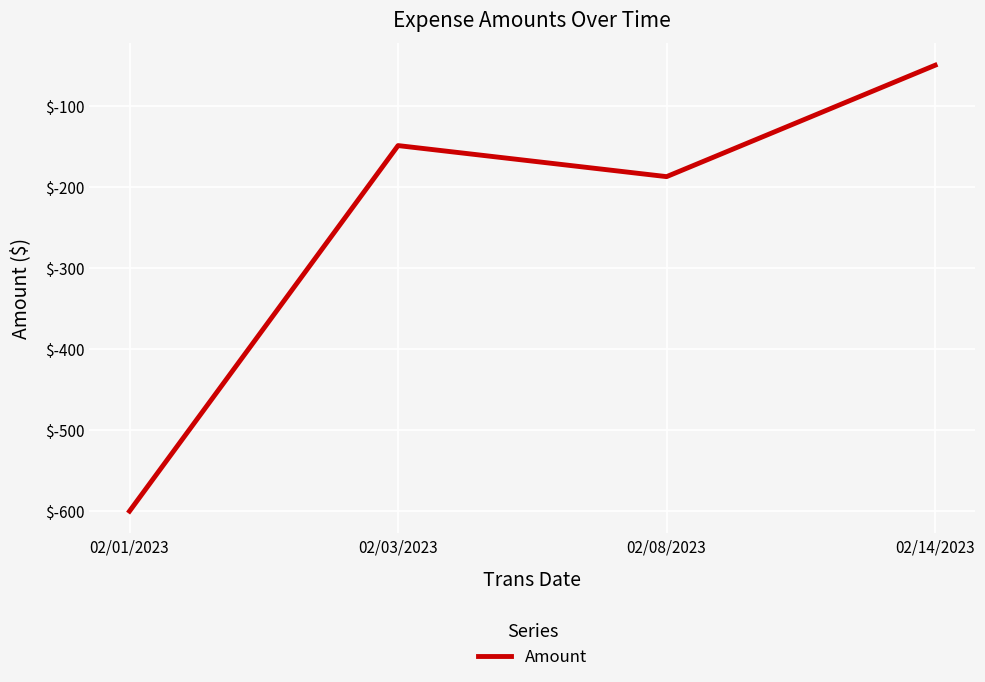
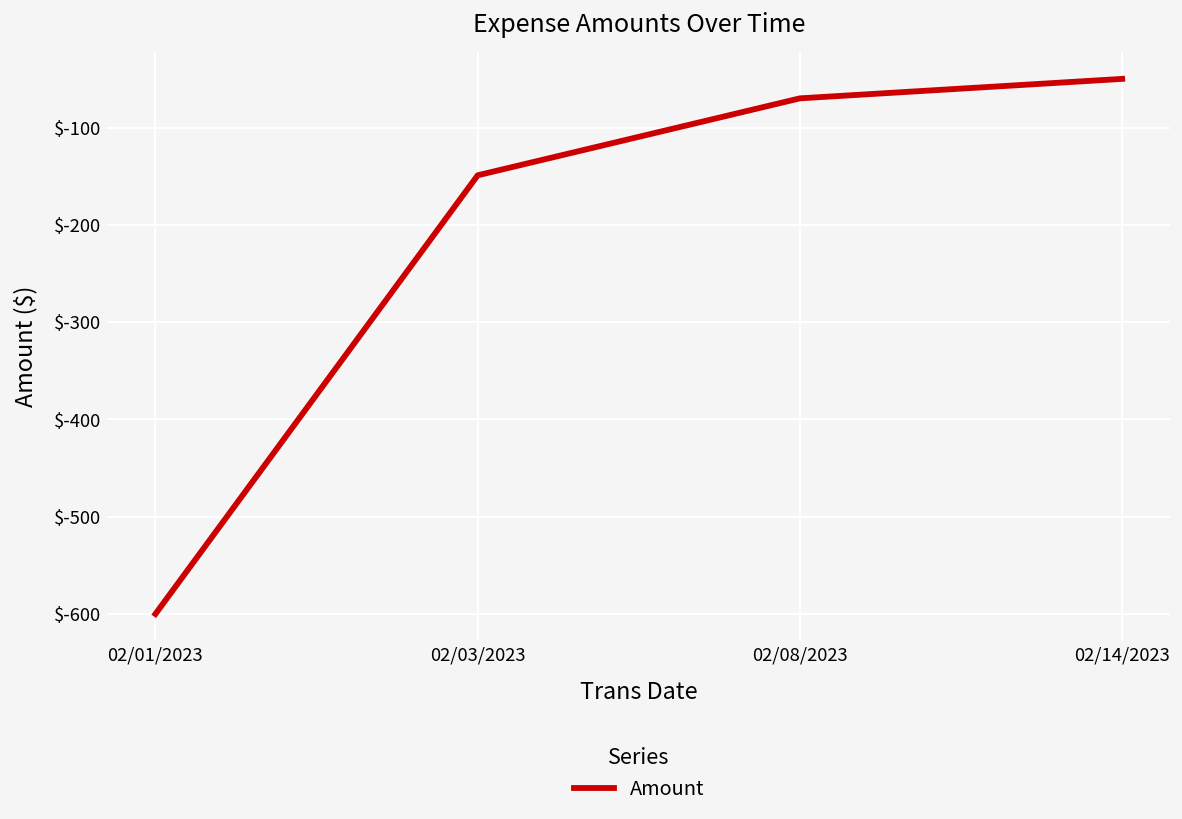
02/08/2023: $-190 -> $-70
